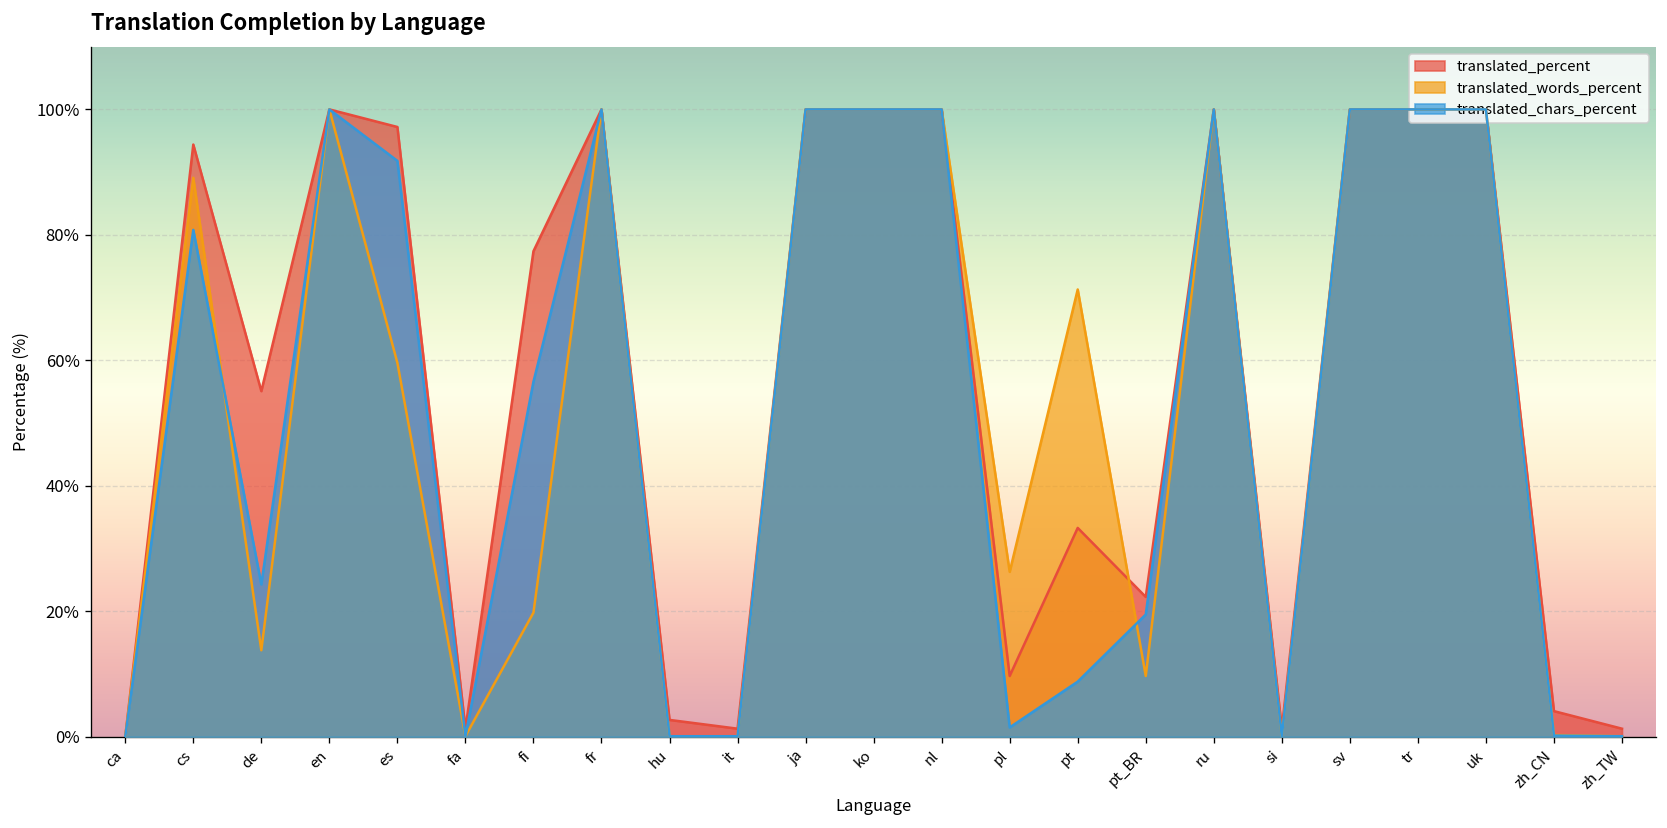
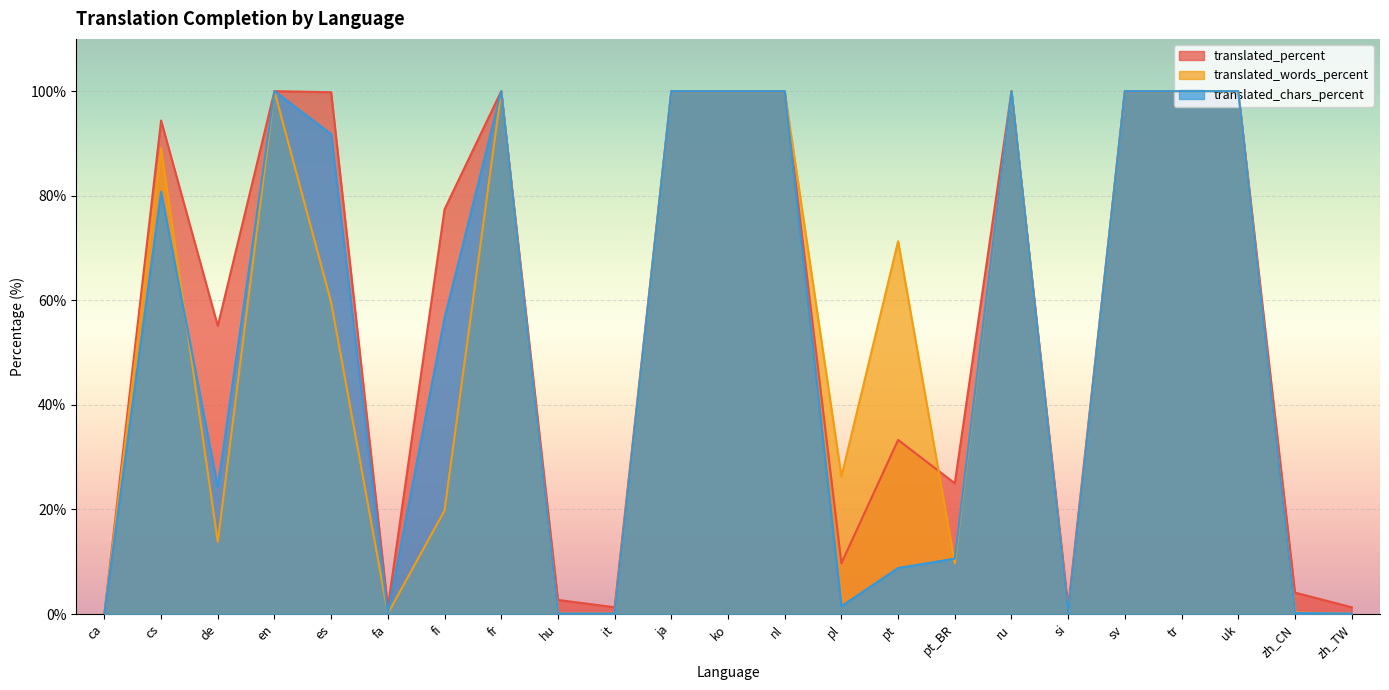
translated_percent, es: 97% -> 100%
translated_percent, pt_BR: 22% -> 25%
translated_chars_percent, pt_BR: 20% -> 11%
